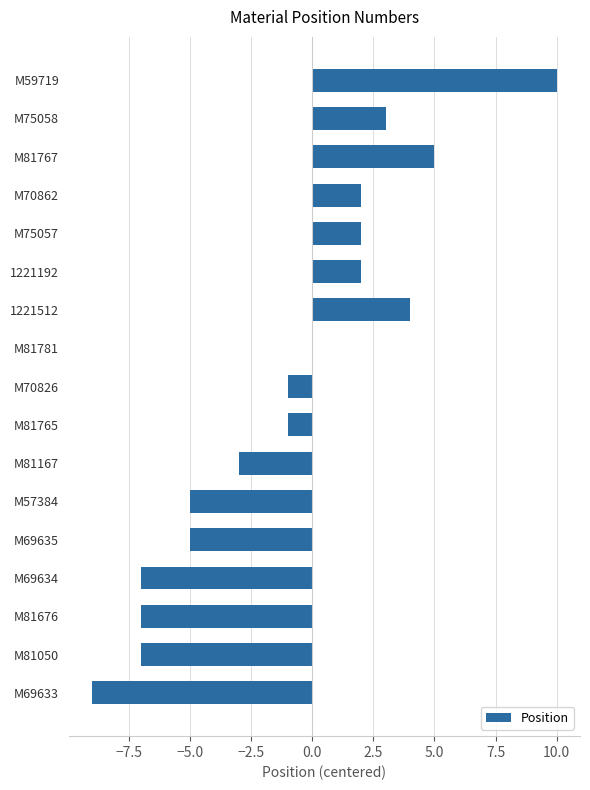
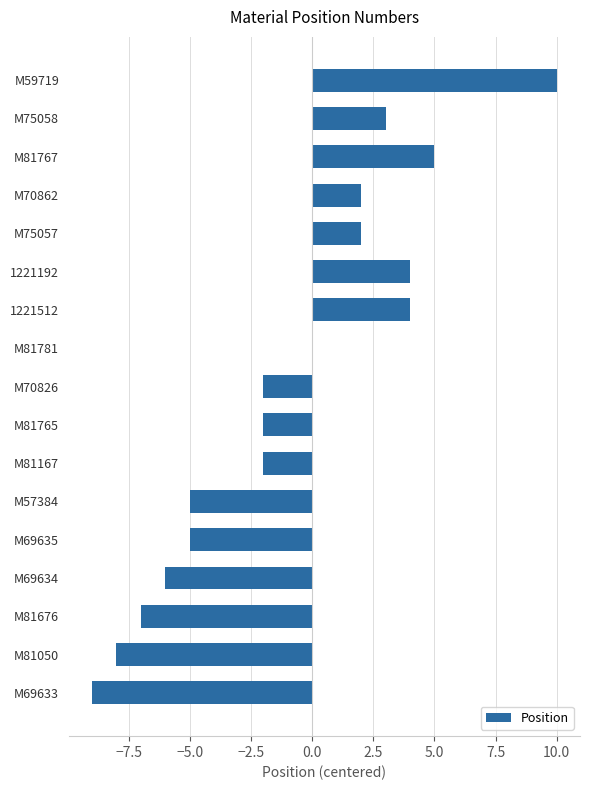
1221192: 2.0 -> 4.0
M70826: -1.0 -> -2.0
M81765: -1.0 -> -2.0
M81167: -3.0 -> -2.0
M69634: -7.0 -> -6.0
M81050: -7.0 -> -8.0
